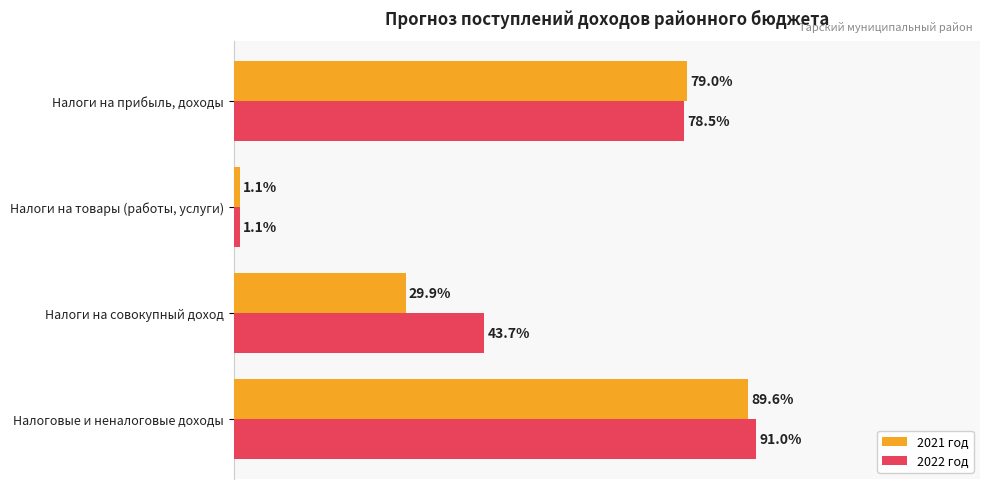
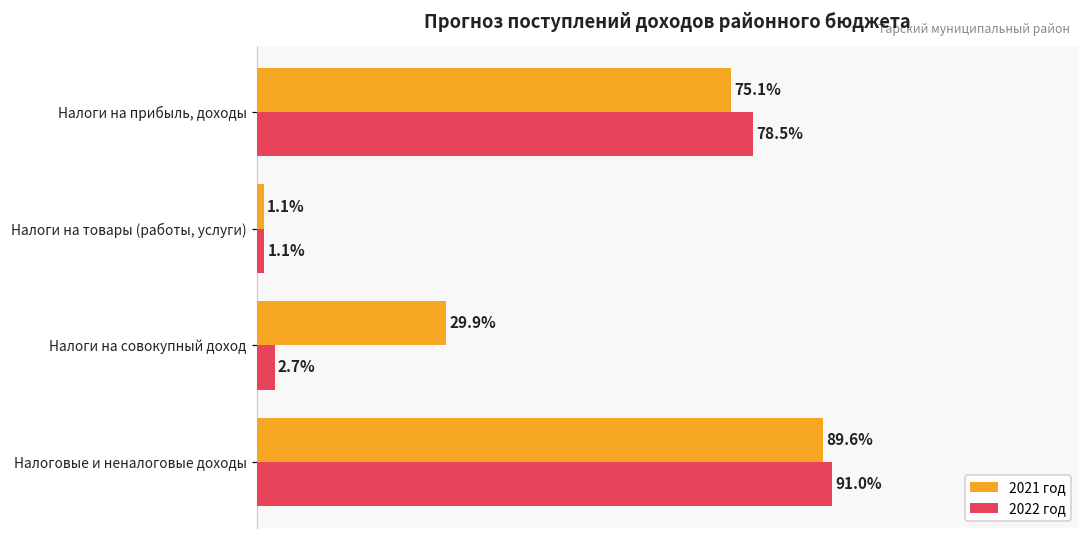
2021 год, Налоги на прибыль, доходы: 79.0% -> 75.1%
2022 год, Налоги на совокупный доход: 43.7% -> 2.7%
